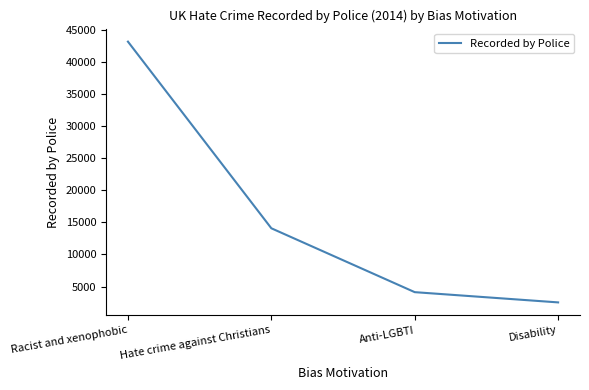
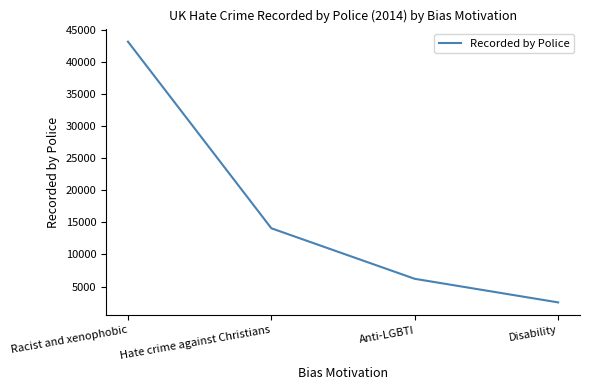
Anti-LGBTI: 4000 -> 6000
